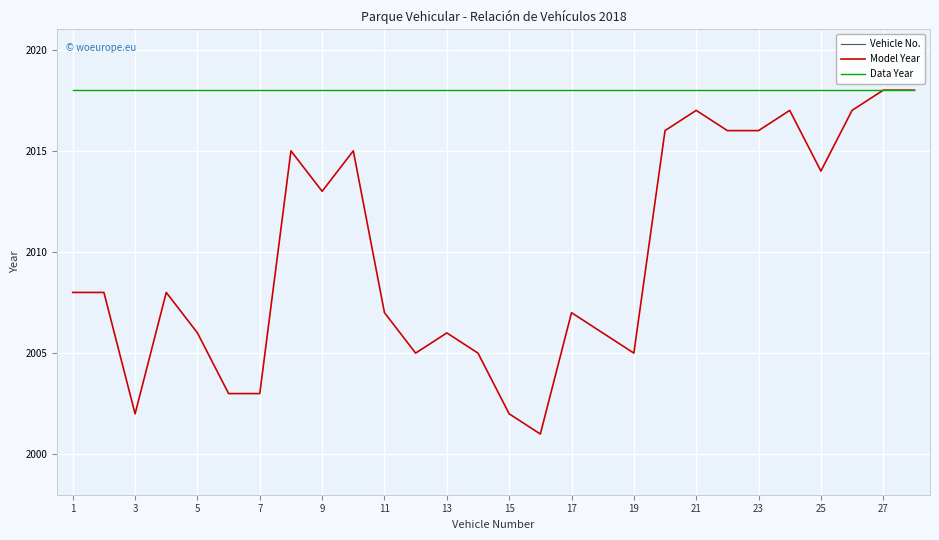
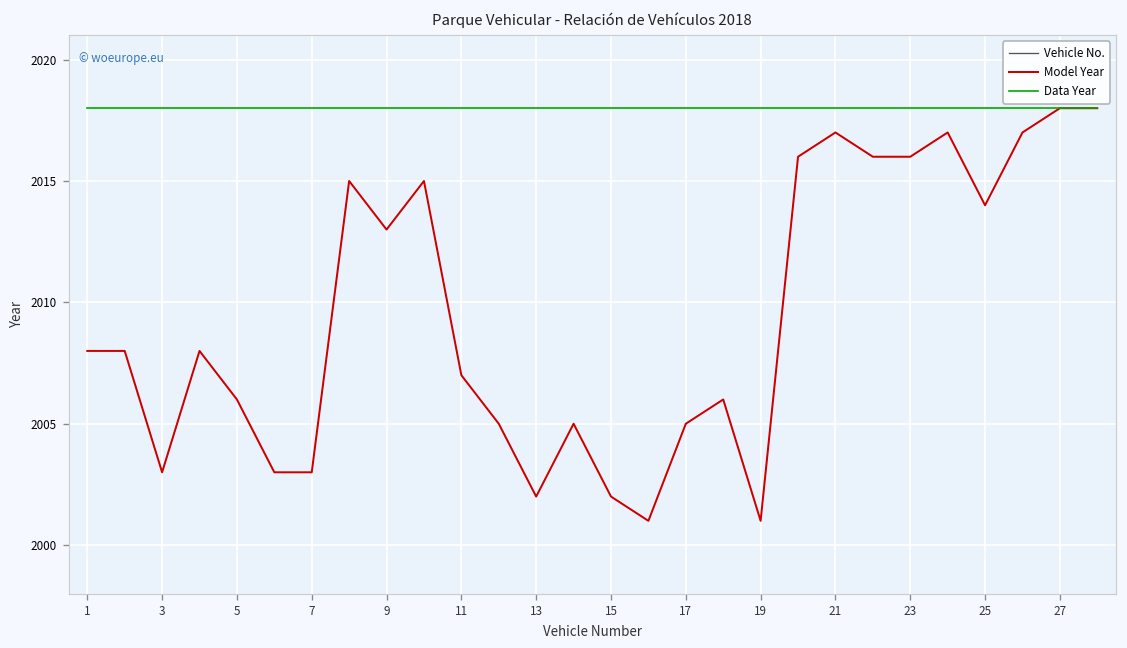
Model Year, 3: 2002 -> 2003
Model Year, 13: 2006 -> 2002
Model Year, 17: 2007 -> 2005
Model Year, 19: 2005 -> 2001
